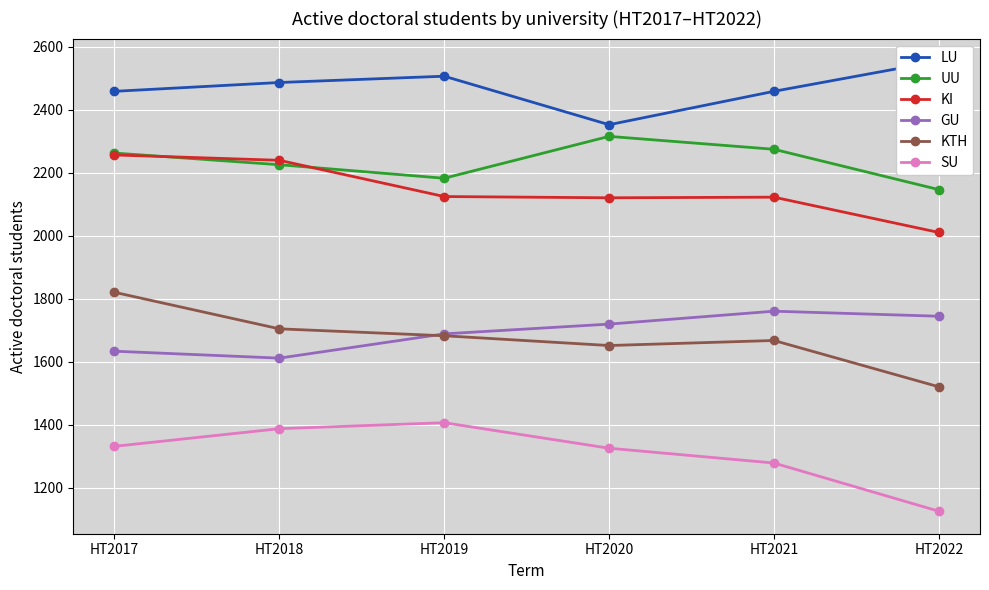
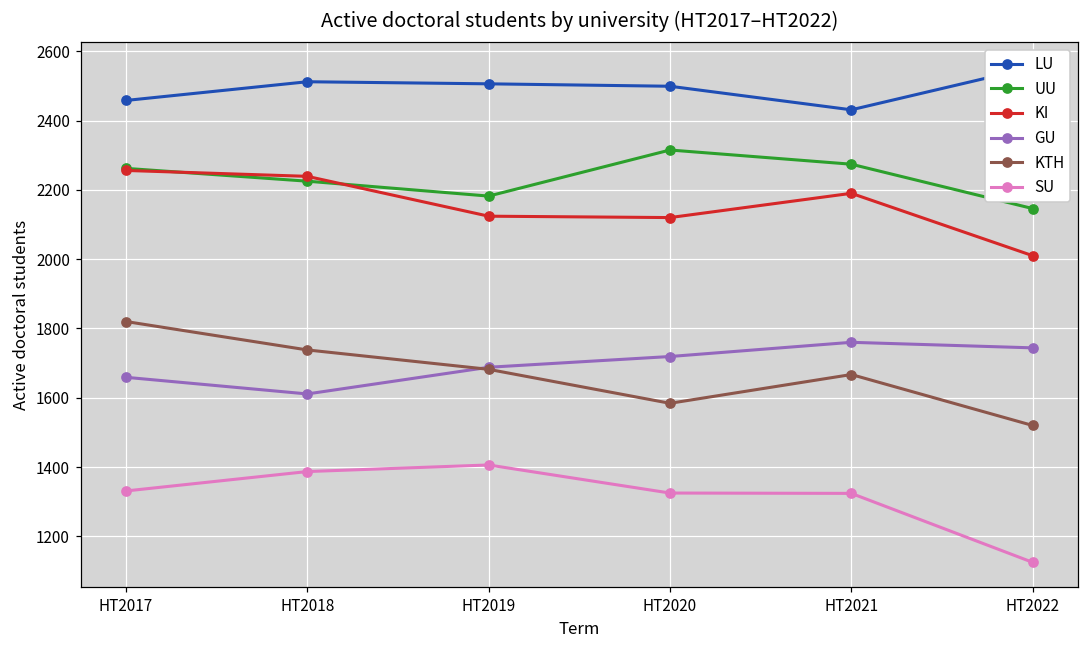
GU, HT2017: 1630 -> 1660
LU, HT2018: 2490 -> 2510
KTH, HT2018: 1700 -> 1740
LU, HT2020: 2350 -> 2500
KTH, HT2020: 1650 -> 1580
LU, HT2021: 2460 -> 2430
KI, HT2021: 2120 -> 2190
SU, HT2021: 1280 -> 1320
